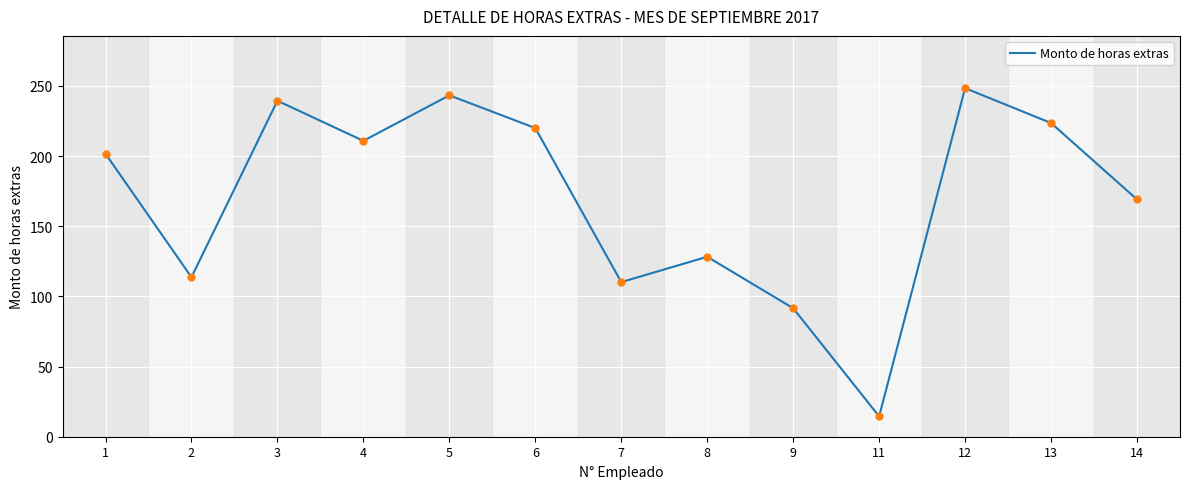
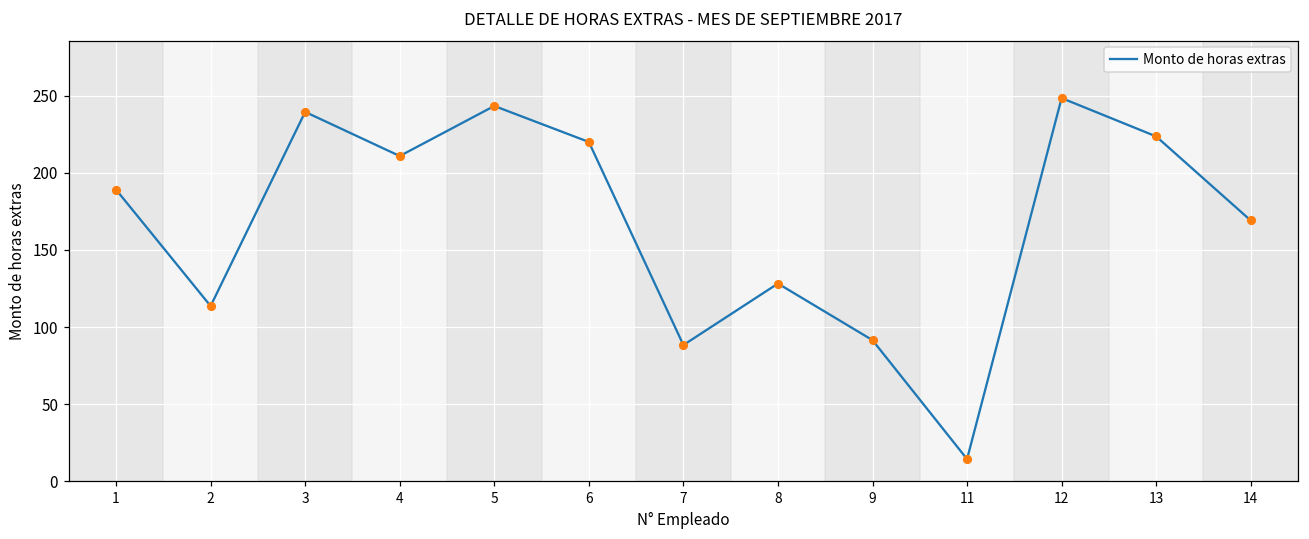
1: 202 -> 189
7: 110 -> 88
